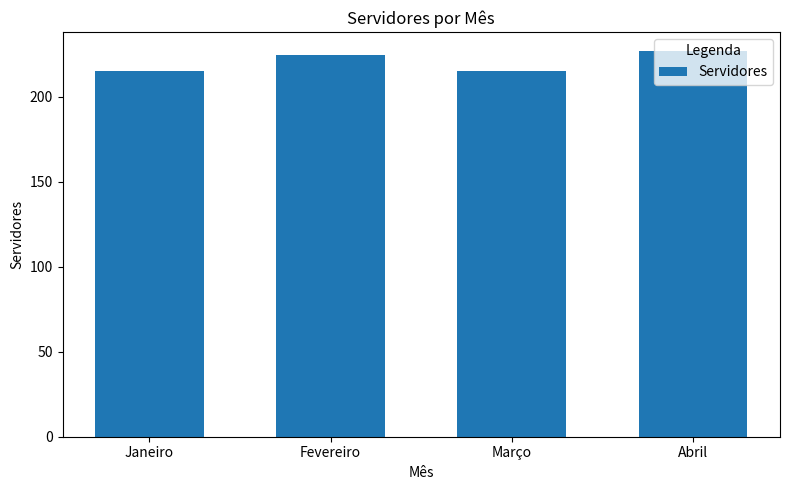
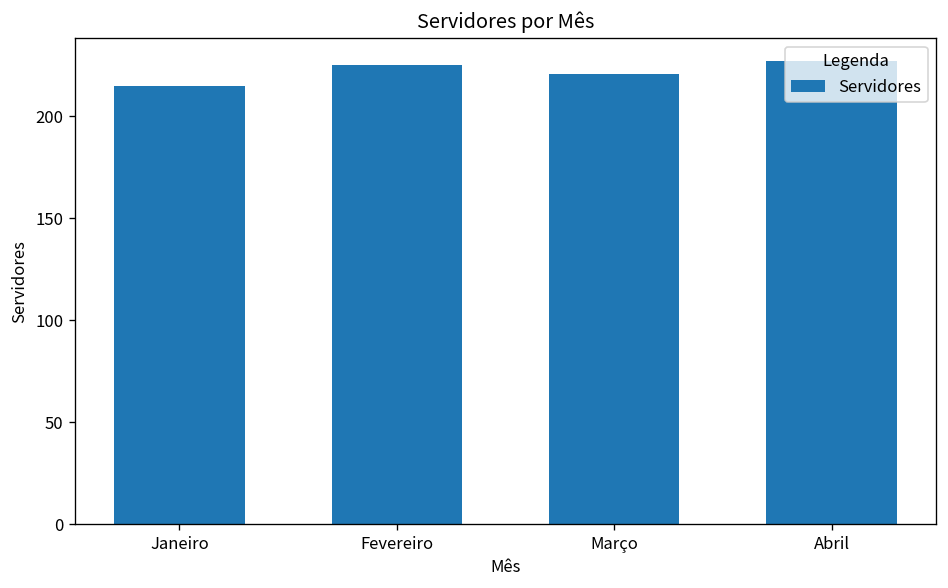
Março: 215 -> 221
